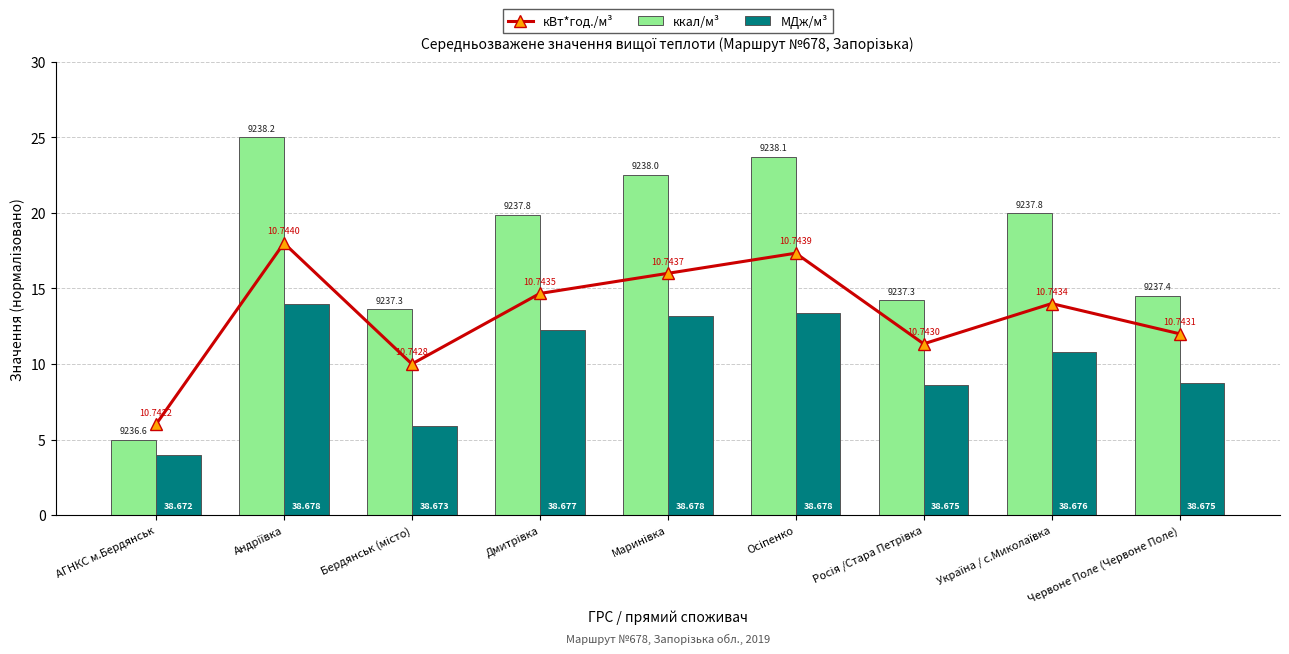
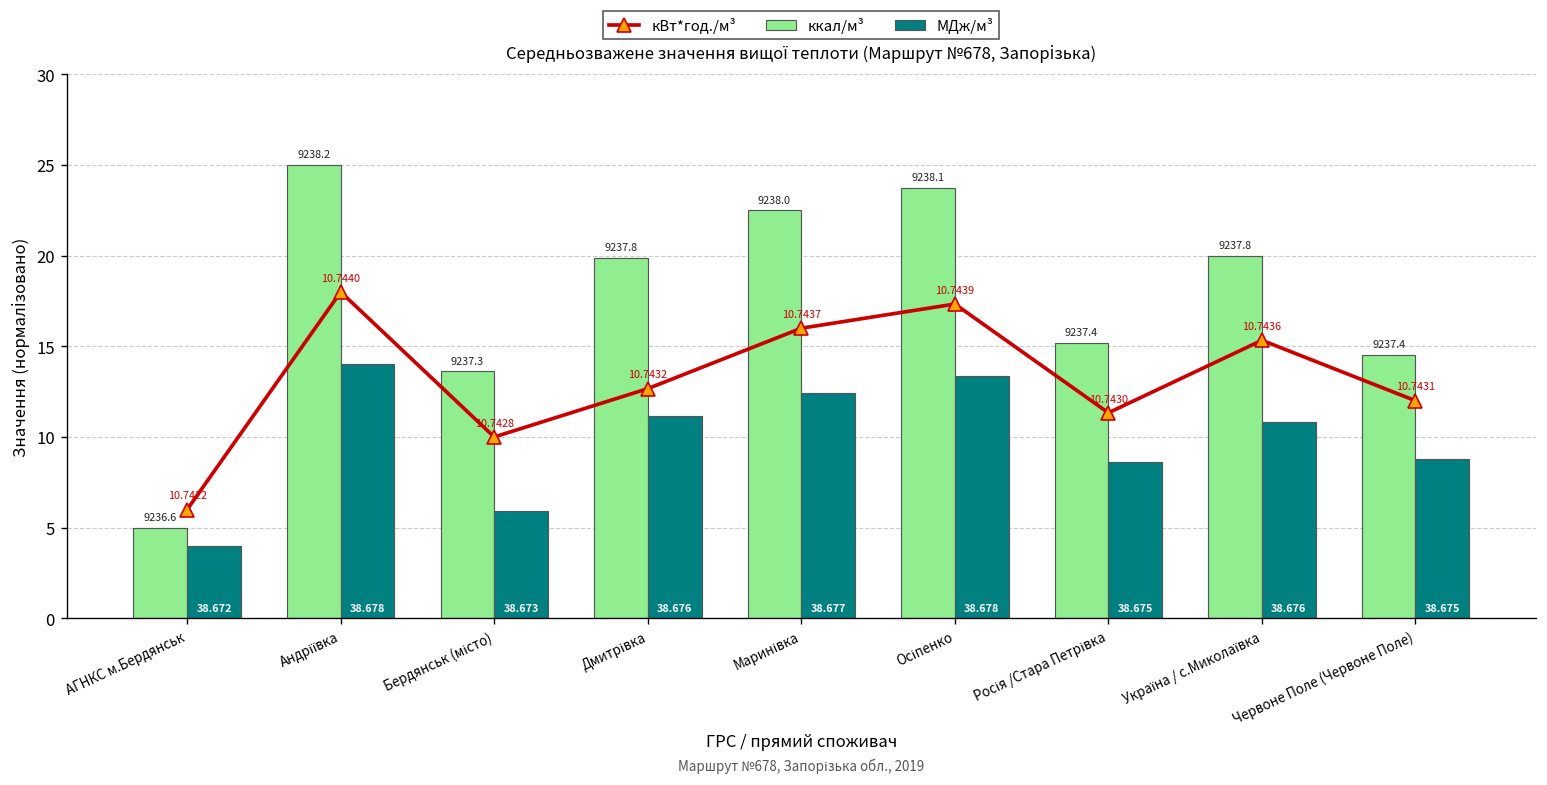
кВт*год./м³, Дмитрівка: 10.7435 -> 10.7432
МДж/м³, Дмитрівка: 38.677 -> 38.676
МДж/м³, Маринівка: 38.678 -> 38.677
ккал/м³, Росія /Стара Петрівка: 9237.3 -> 9237.4
кВт*год./м³, Україна / с.Миколаївка: 10.7434 -> 10.7436
